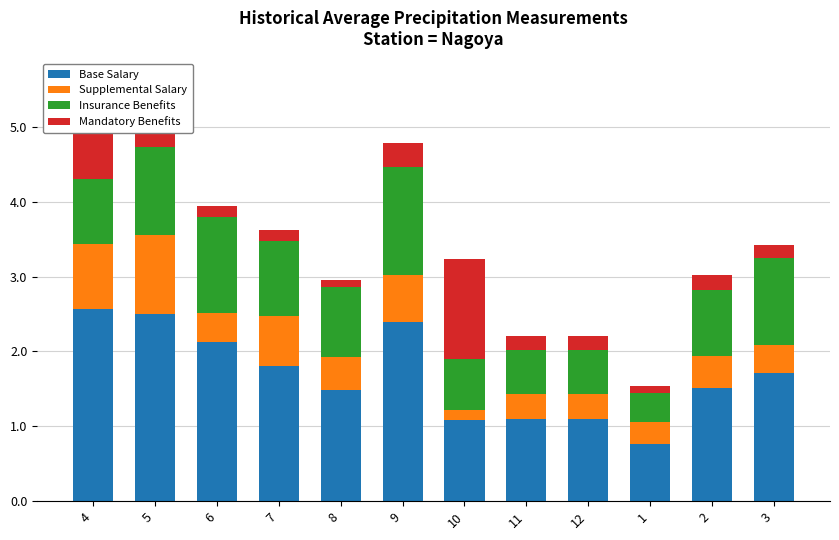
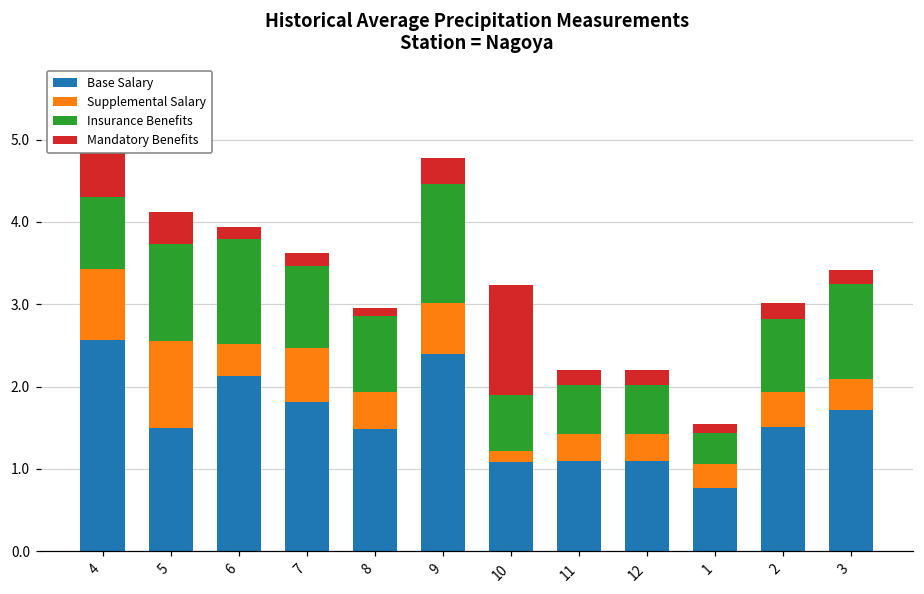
Base Salary, 5: 2.5 -> 1.5
